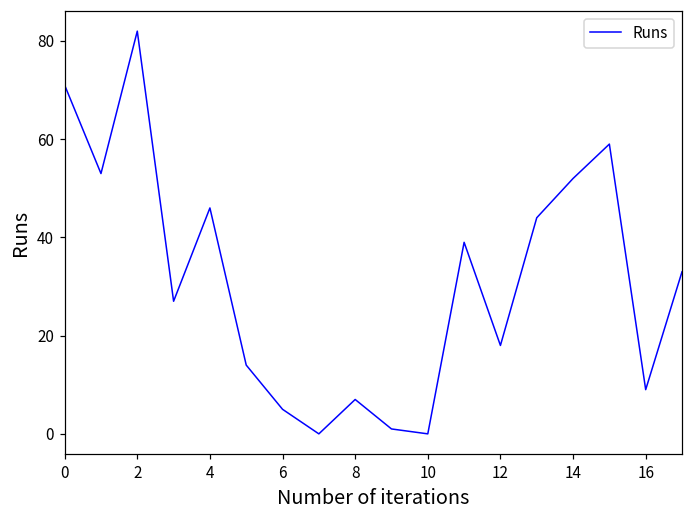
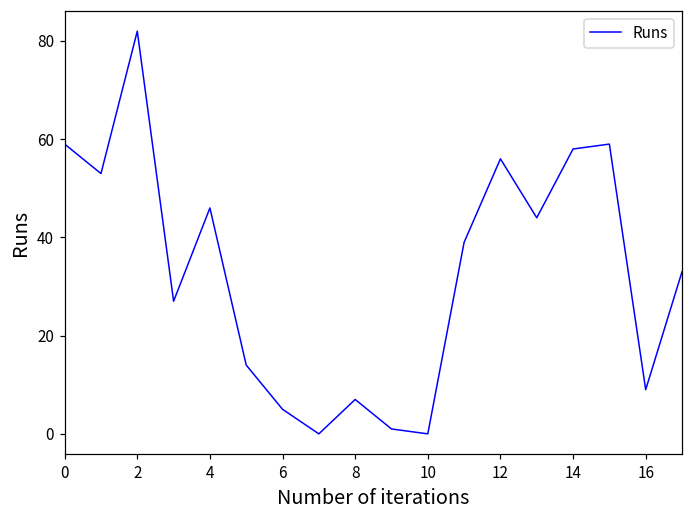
0: 71 -> 59
12: 18 -> 56
14: 52 -> 58
